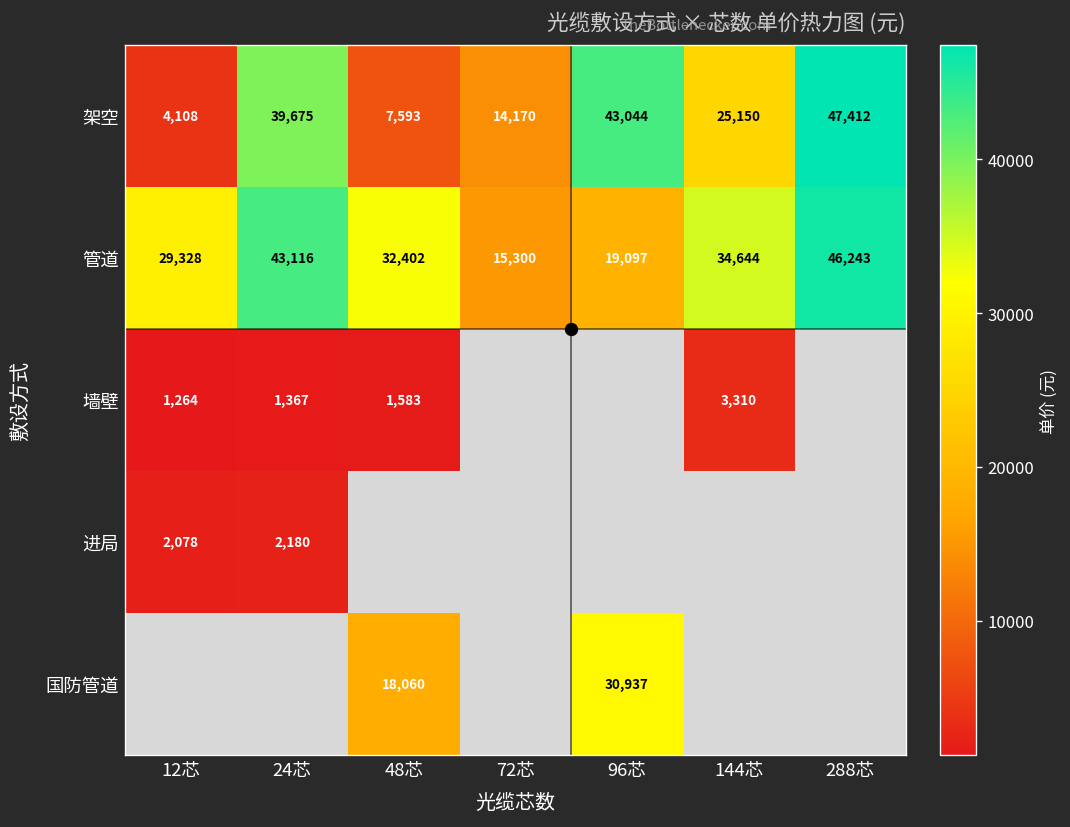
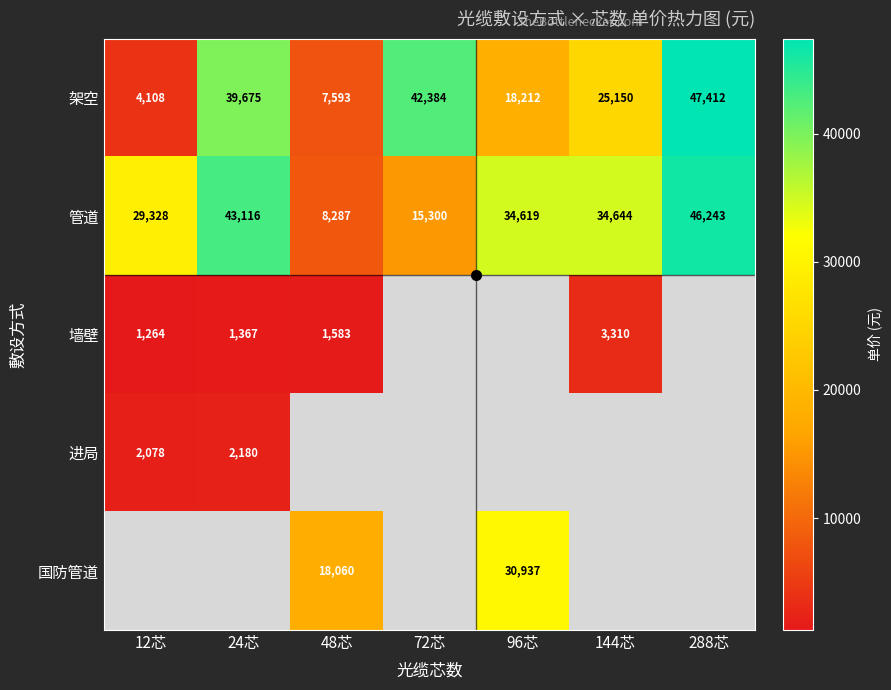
架空, 72芯: 14,170 -> 42,384
架空, 96芯: 43,044 -> 18,212
管道, 48芯: 32,402 -> 8,287
管道, 96芯: 19,097 -> 34,619
